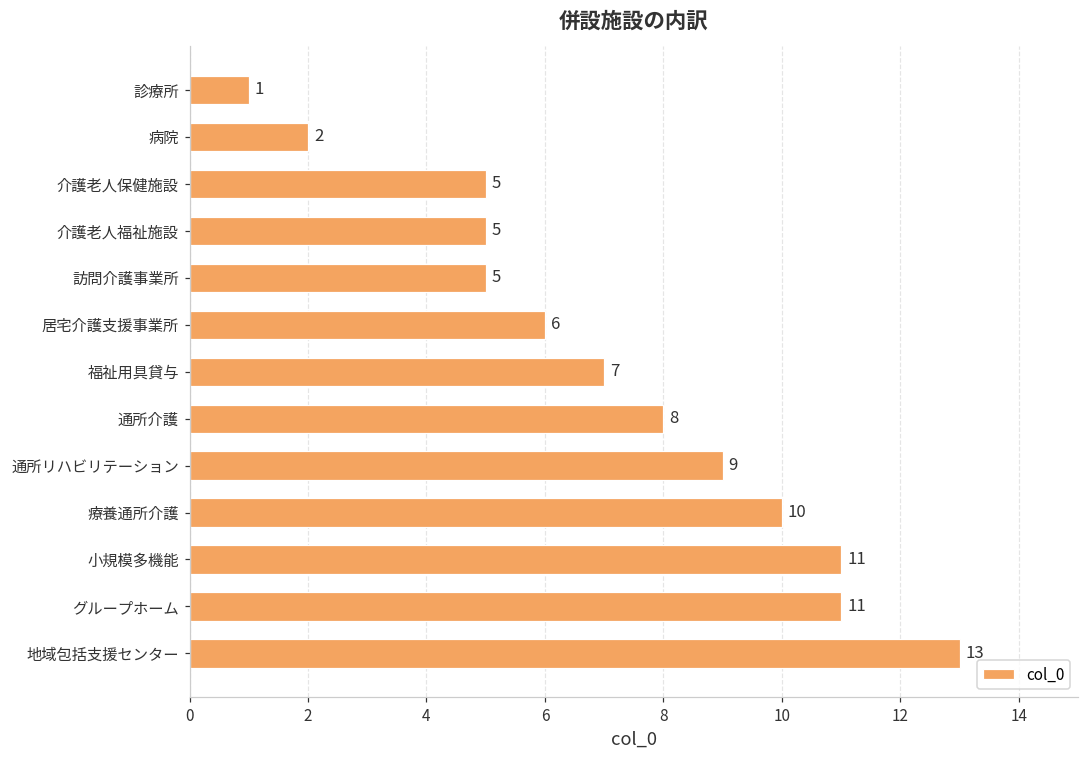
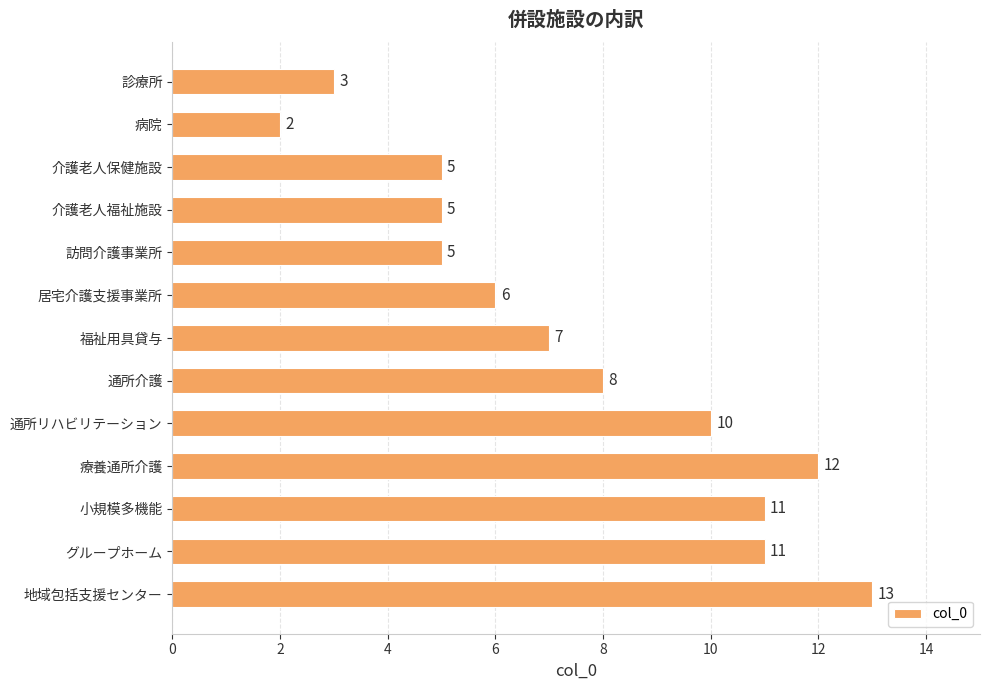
診療所: 1 -> 3
通所リハビリテーション: 9 -> 10
療養通所介護: 10 -> 12
